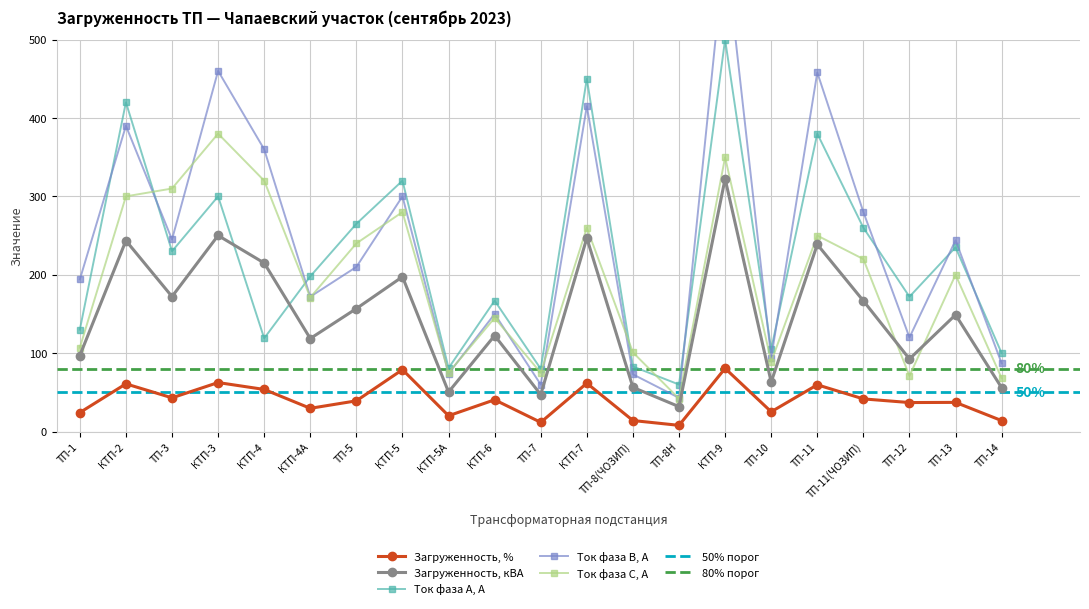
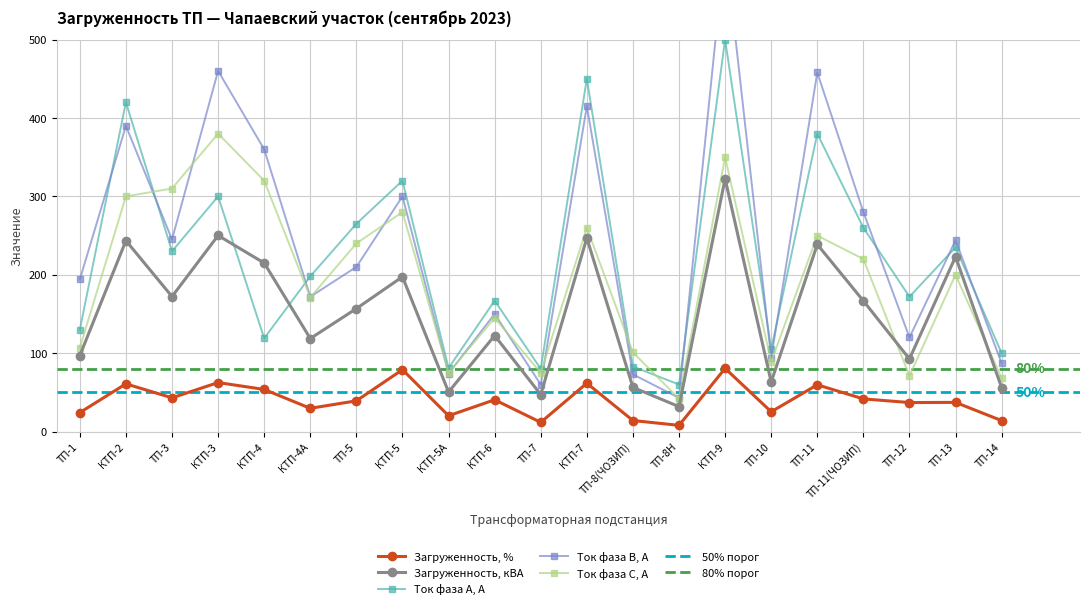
Загруженность, кВА, ТП-13: 150 -> 220
